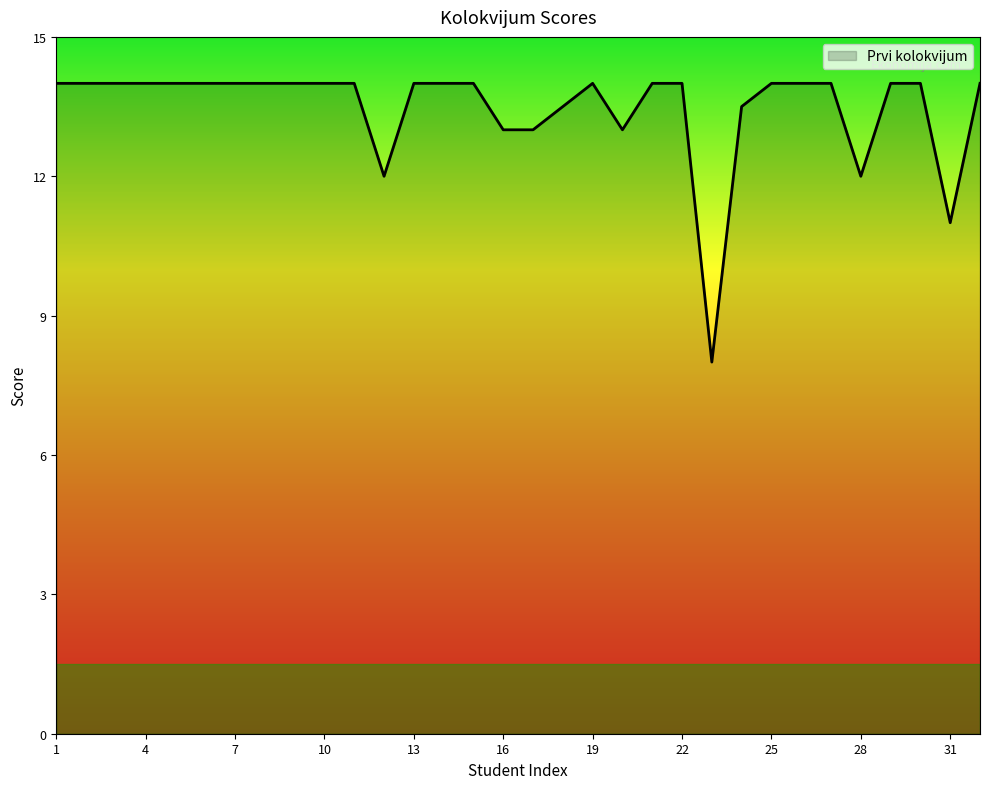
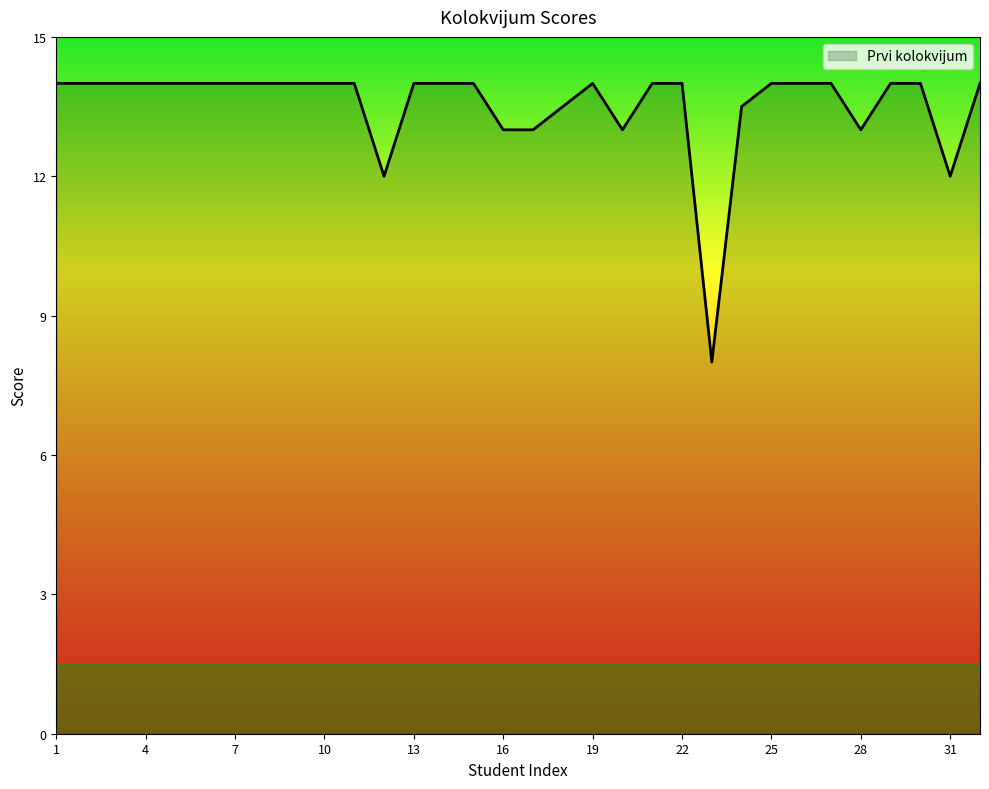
28: 12 -> 13
31: 11 -> 12
